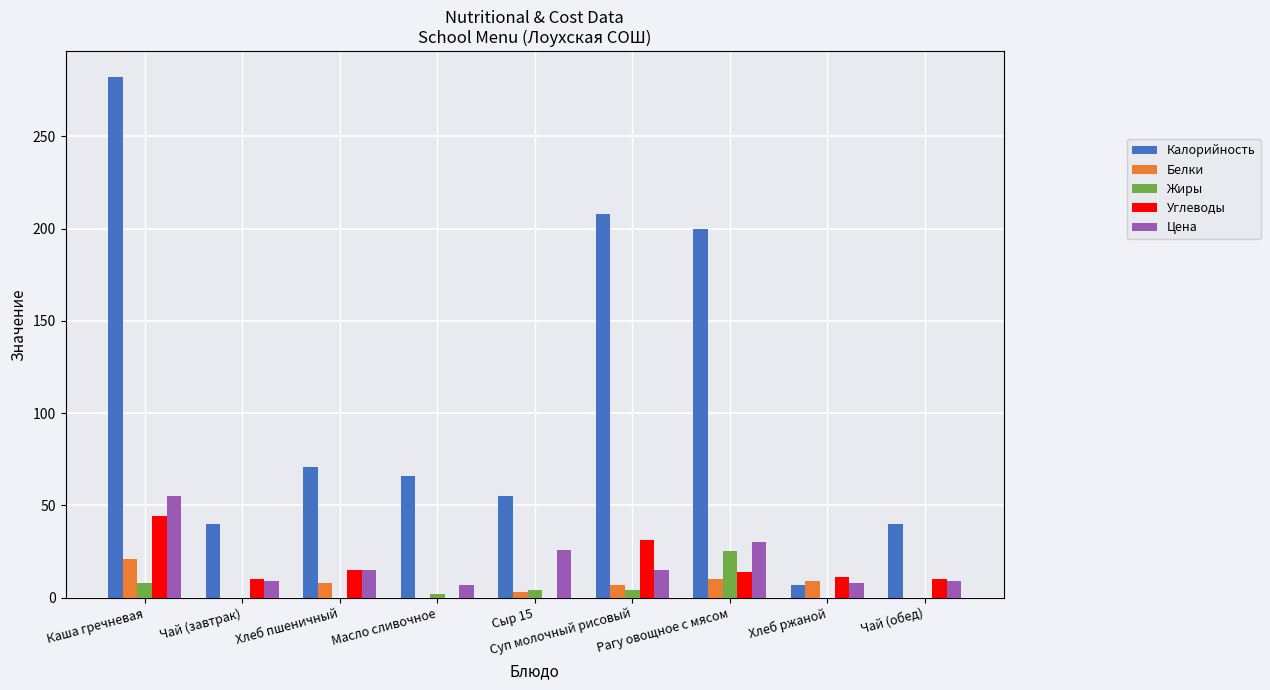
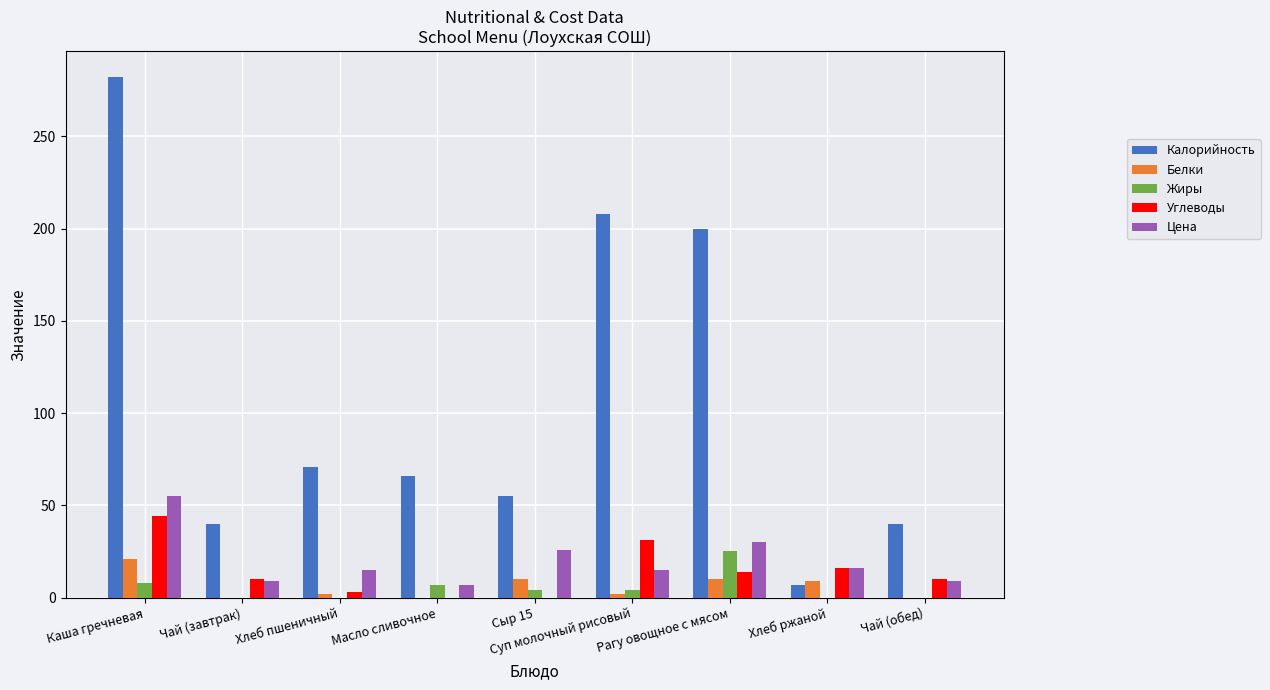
Белки, Хлеб пшеничный: 8 -> 2
Углеводы, Хлеб пшеничный: 15 -> 3
Жиры, Масло сливочное: 2 -> 7
Белки, Сыр 15: 3 -> 10
Белки, Суп молочный рисовый: 7 -> 2
Углеводы, Хлеб ржаной: 11 -> 16
Цена, Хлеб ржаной: 8 -> 16
